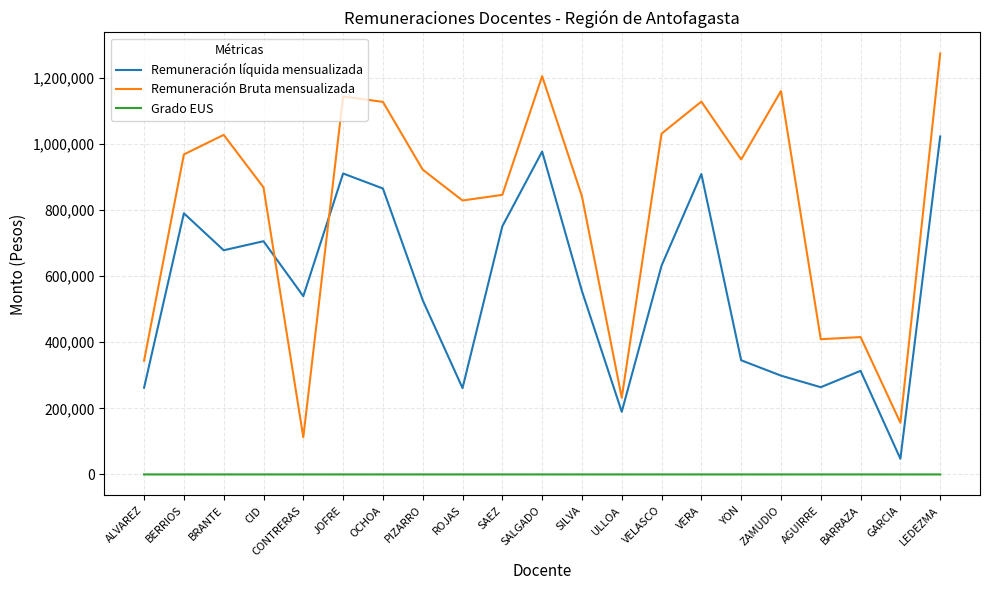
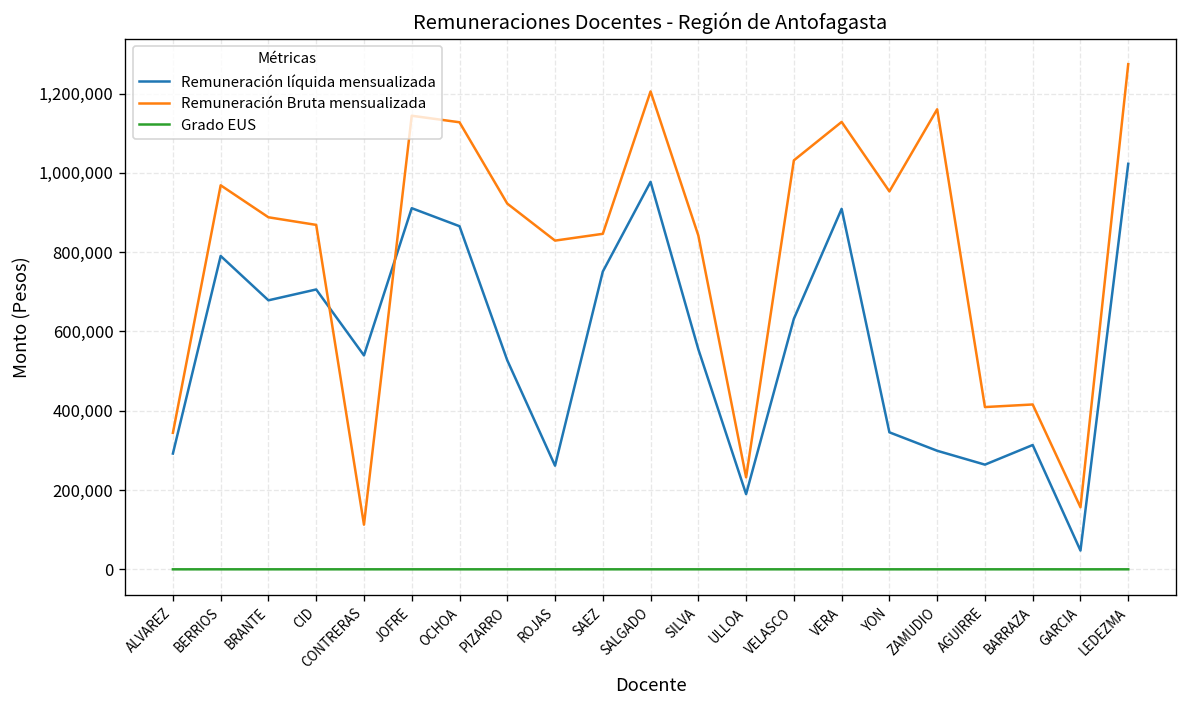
Remuneración líquida mensualizada, ALVAREZ: 260,000 -> 290,000
Remuneración Bruta mensualizada, BRANTE: 1,030,000 -> 890,000
